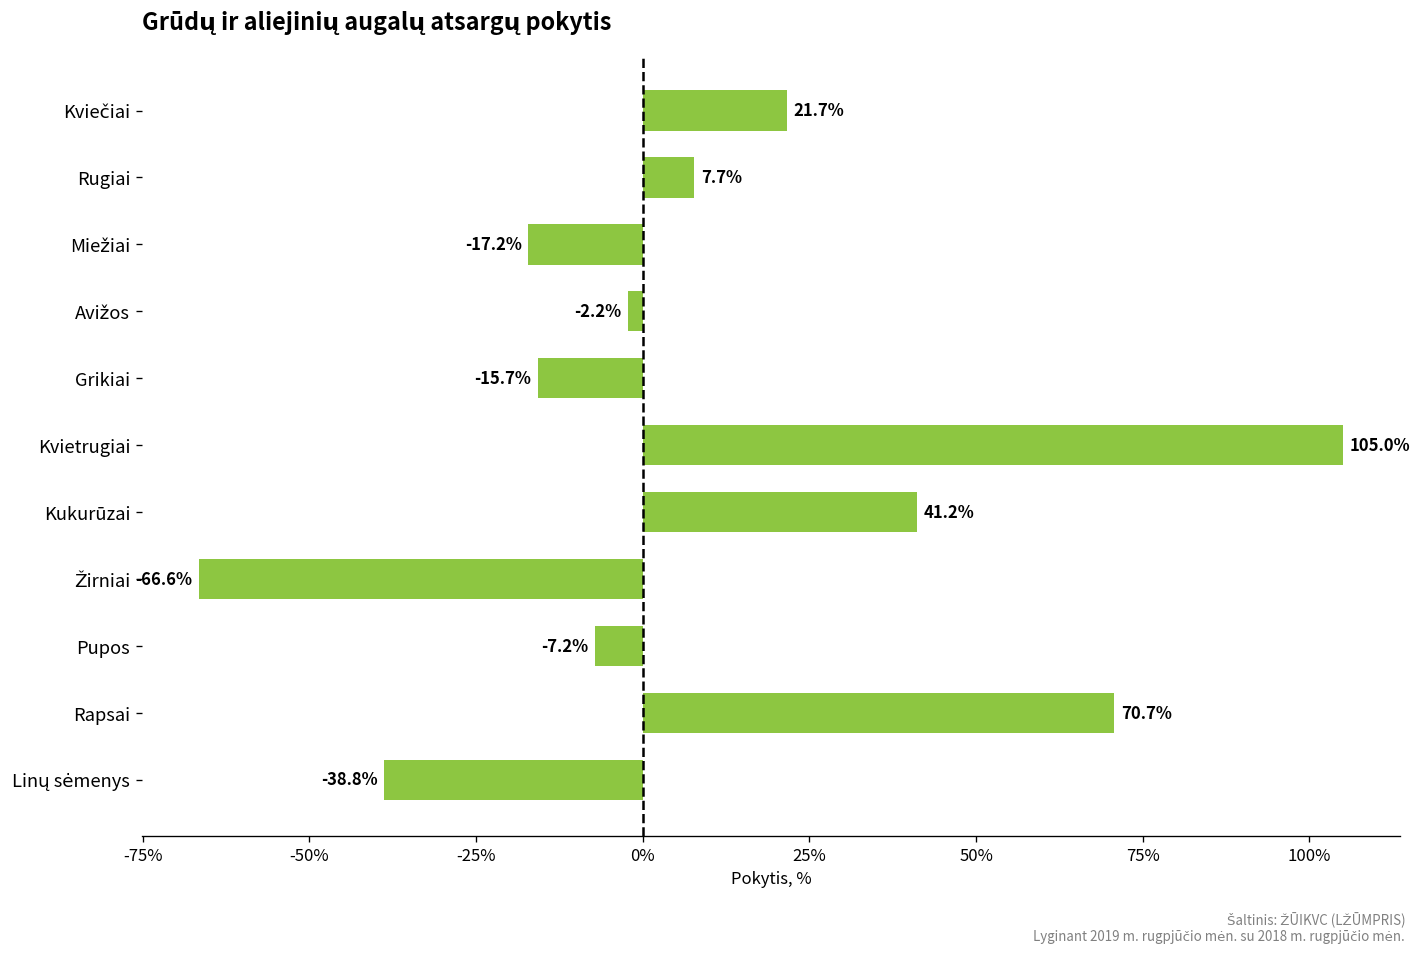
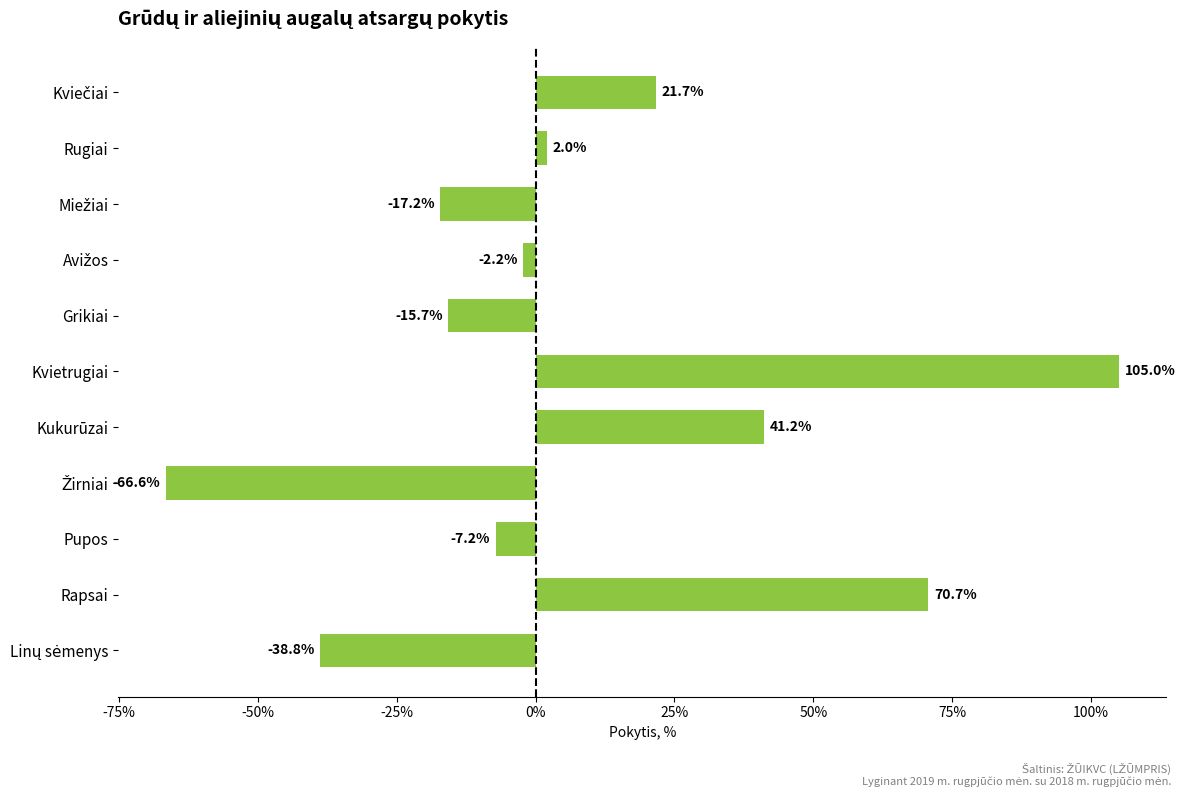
Rugiai: 7.7% -> 2.0%
